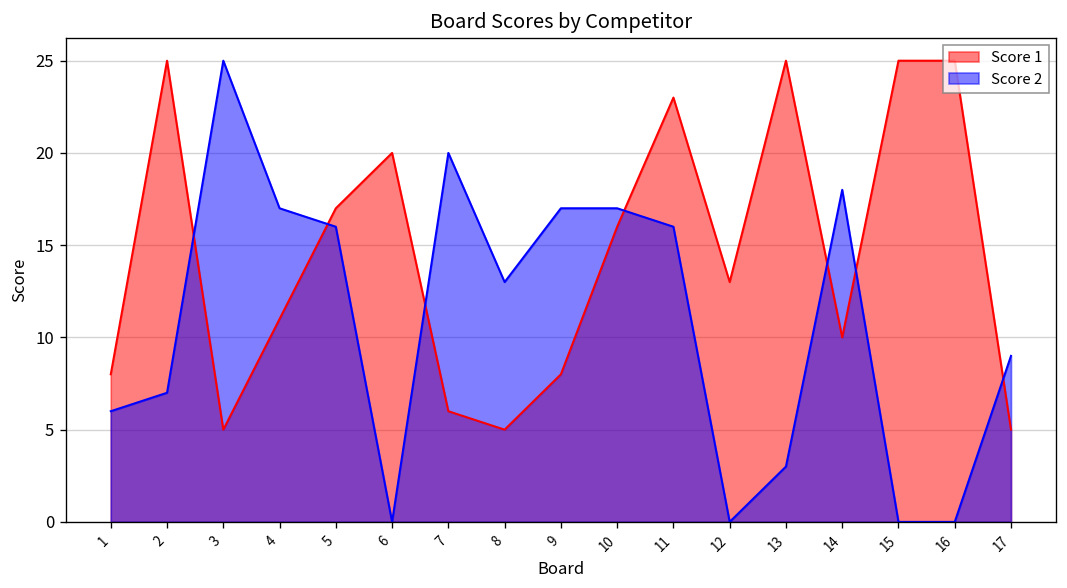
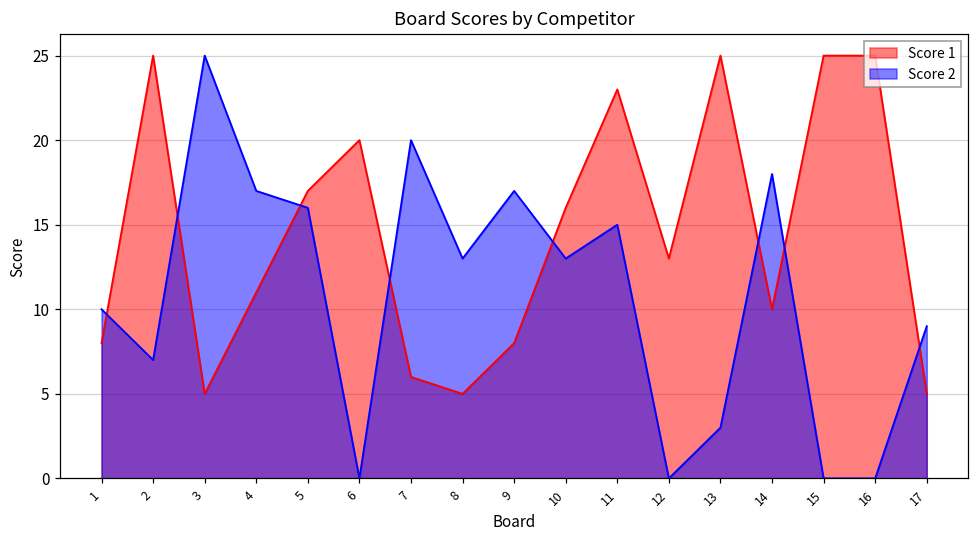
Score 2, 1: 6 -> 10
Score 2, 10: 17 -> 13
Score 2, 11: 16 -> 15
